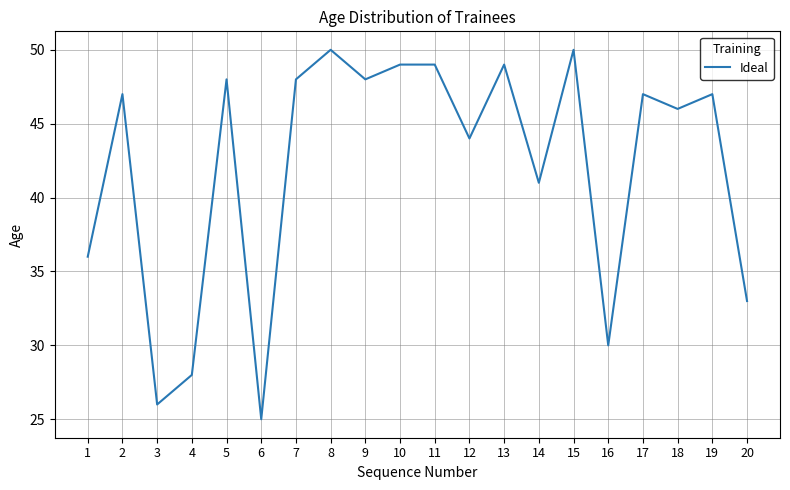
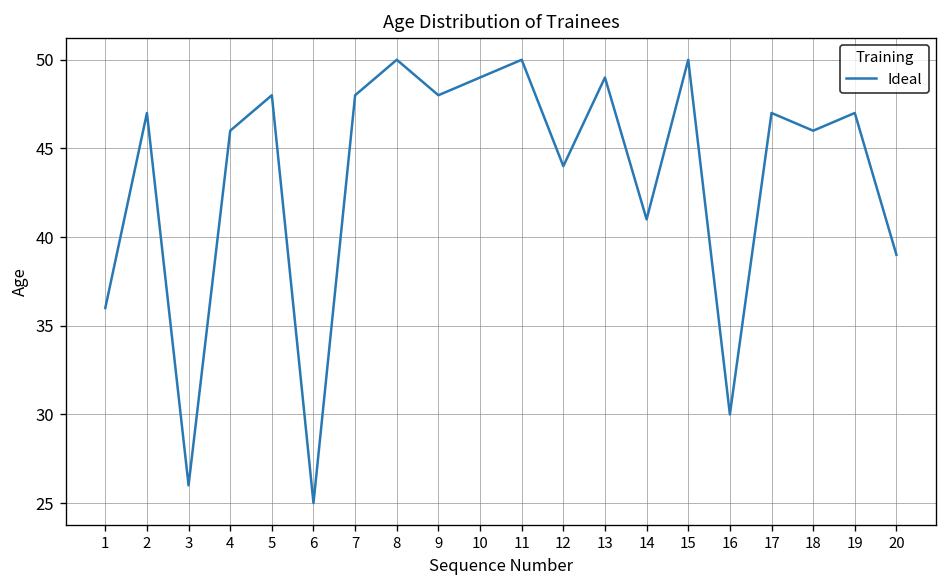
4: 28 -> 46
11: 49 -> 50
20: 33 -> 39
